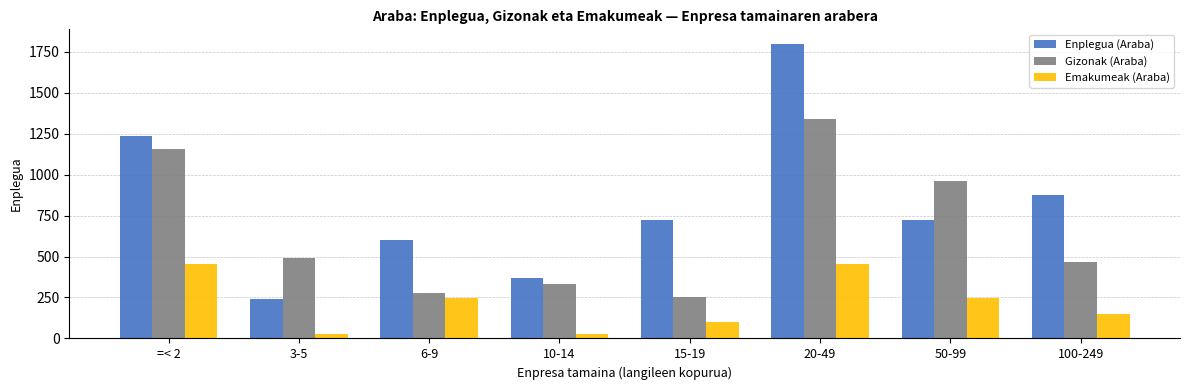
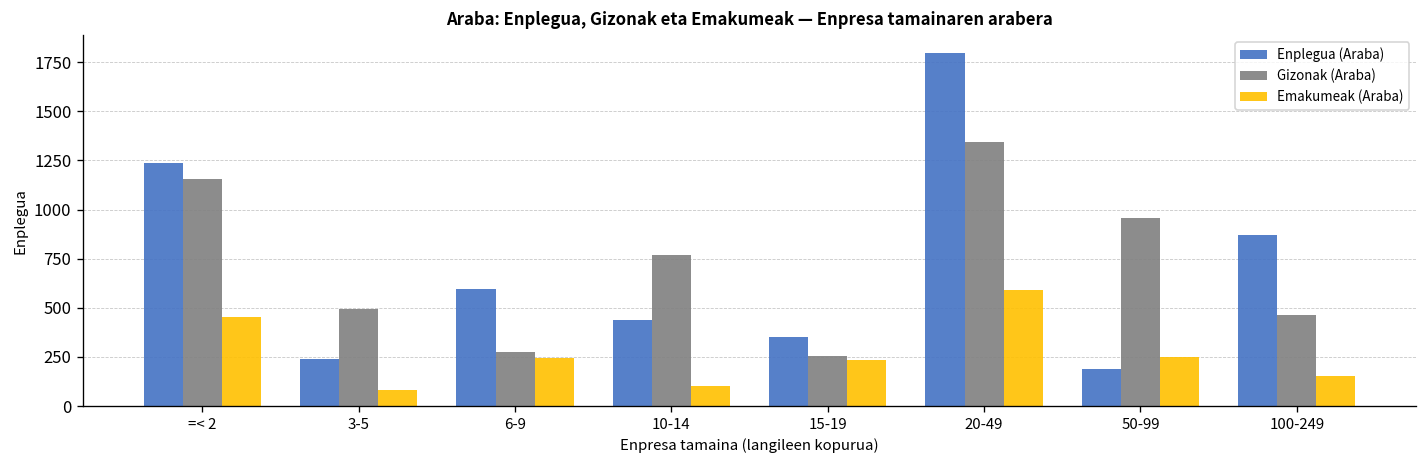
Emakumeak (Araba), 3-5: 30 -> 80
Enplegua (Araba), 10-14: 370 -> 440
Gizonak (Araba), 10-14: 330 -> 770
Emakumeak (Araba), 10-14: 30 -> 100
Enplegua (Araba), 15-19: 720 -> 350
Emakumeak (Araba), 15-19: 100 -> 240
Emakumeak (Araba), 20-49: 460 -> 590
Enplegua (Araba), 50-99: 720 -> 190
